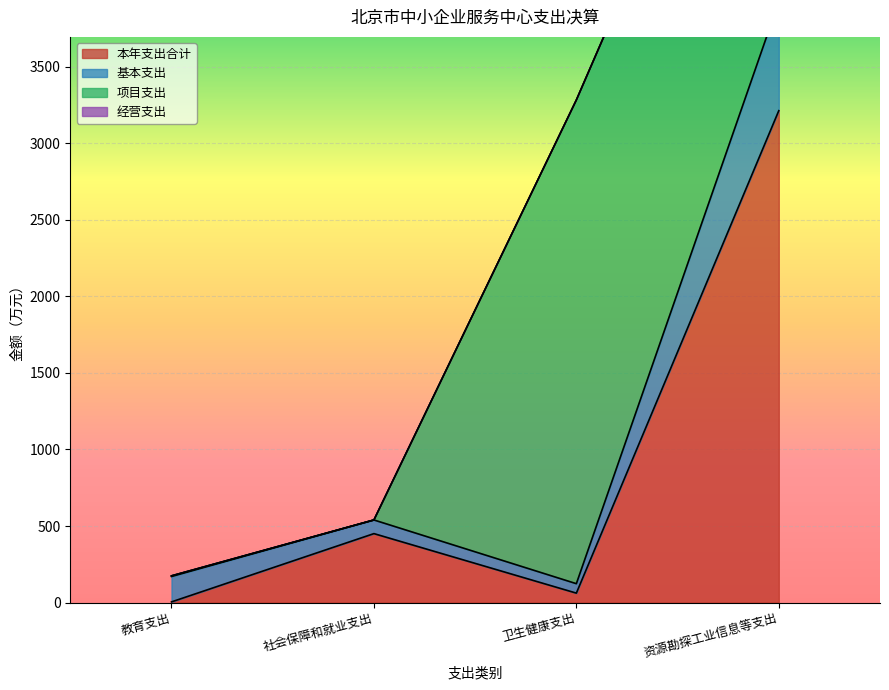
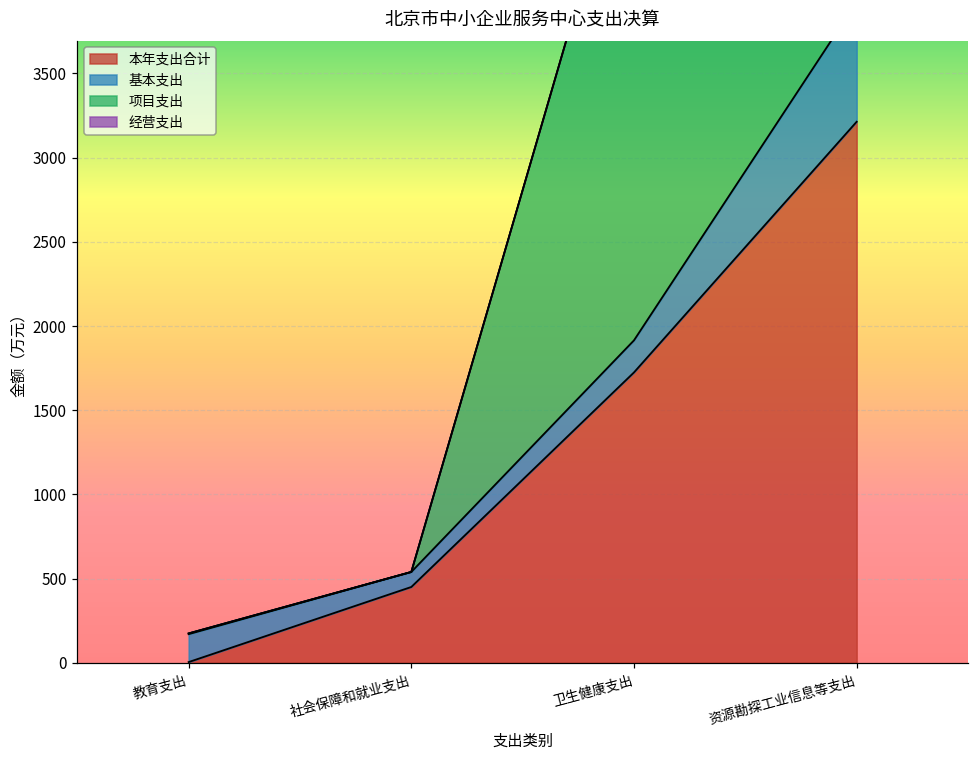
本年支出合计, 卫生健康支出: 60 -> 1720
基本支出, 卫生健康支出: 60 -> 190
